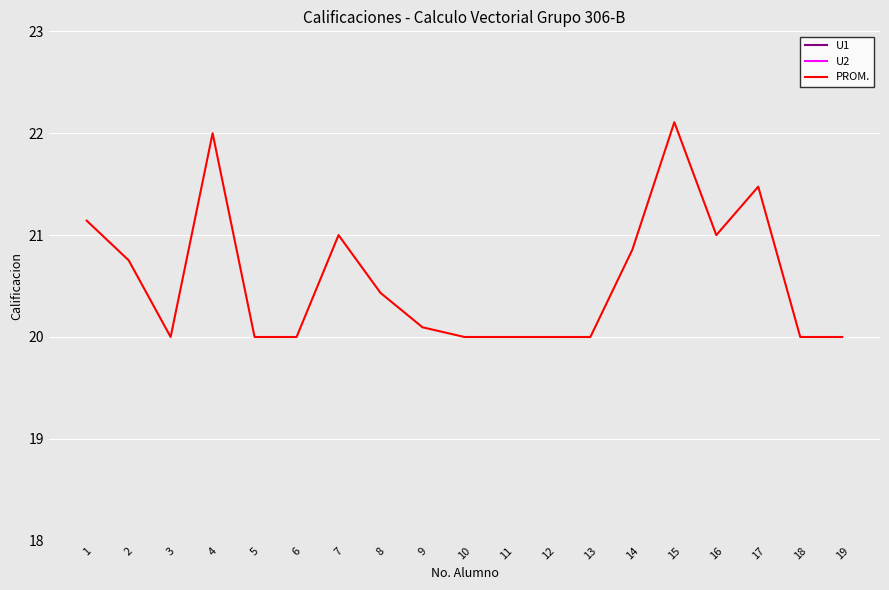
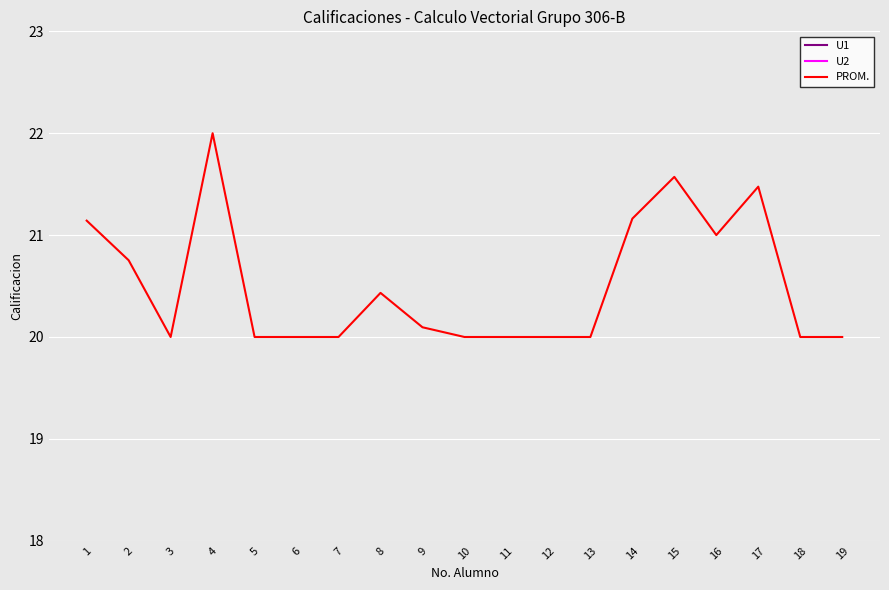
PROM., 7: 21 -> 20
PROM., 14: 20.86 -> 21.16
PROM., 15: 22.11 -> 21.57
